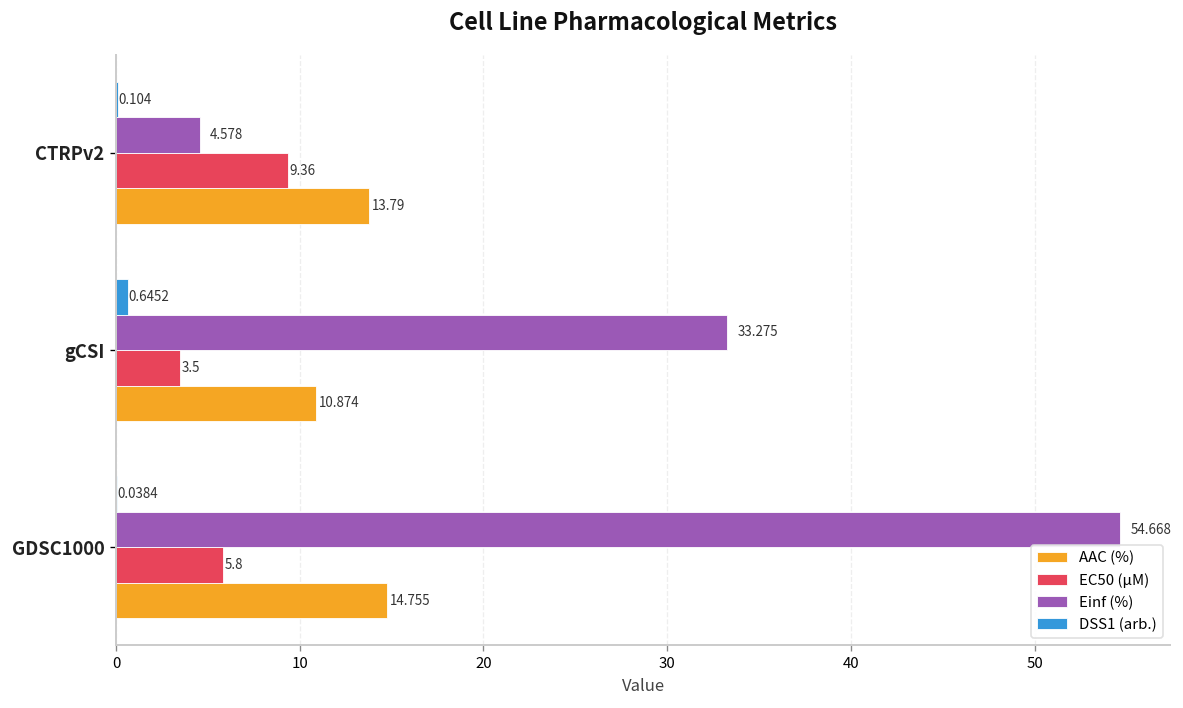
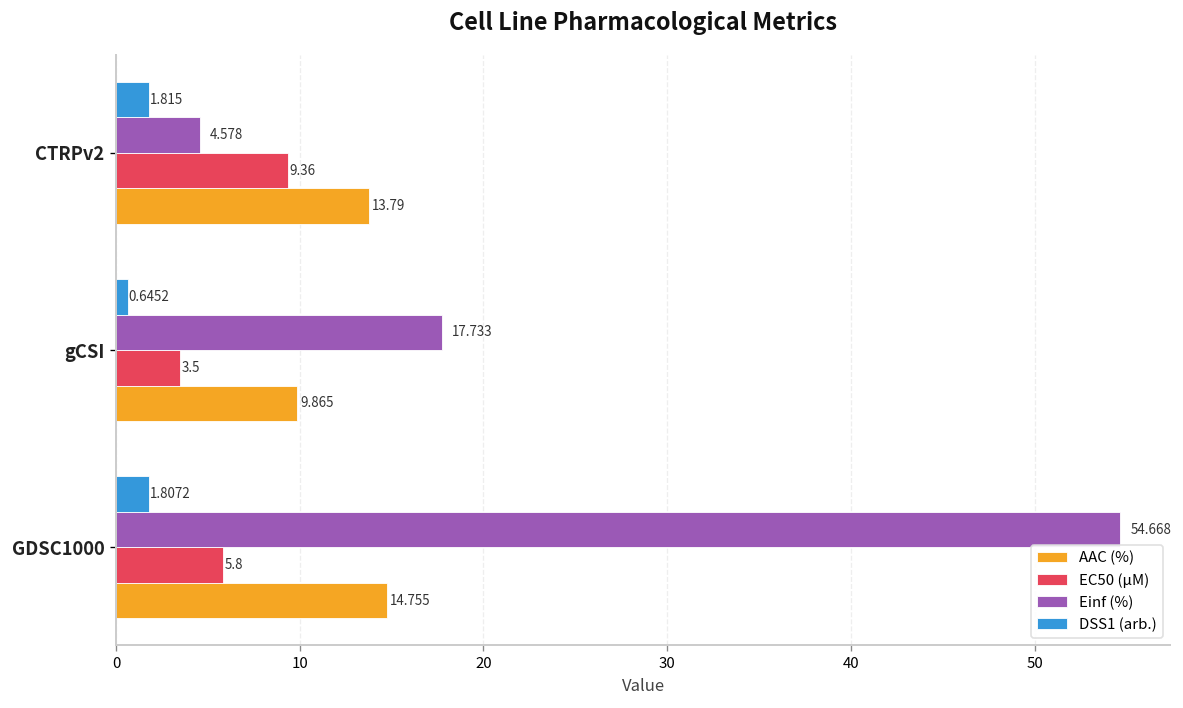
DSS1 (arb.), CTRPv2: 0.104 -> 1.815
Einf (%), gCSI: 33.275 -> 17.733
AAC (%), gCSI: 10.874 -> 9.865
DSS1 (arb.), GDSC1000: 0.0384 -> 1.8072
